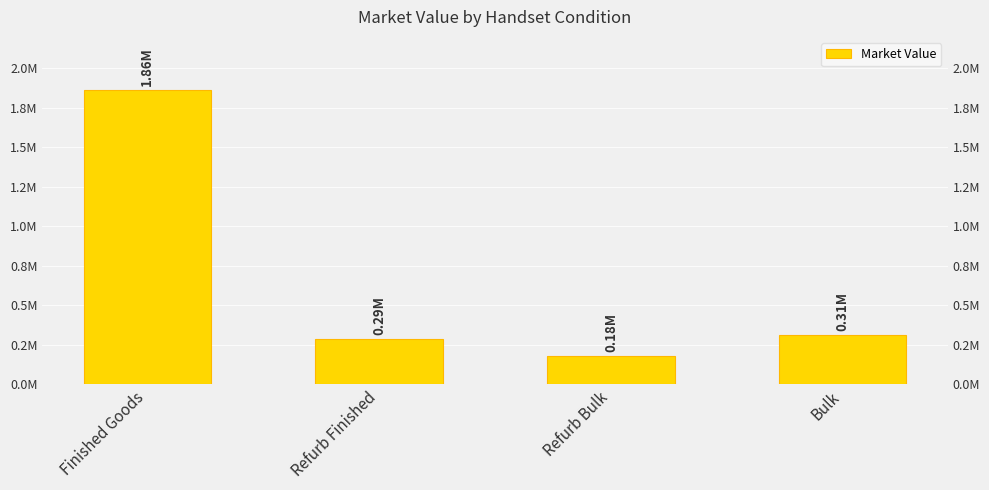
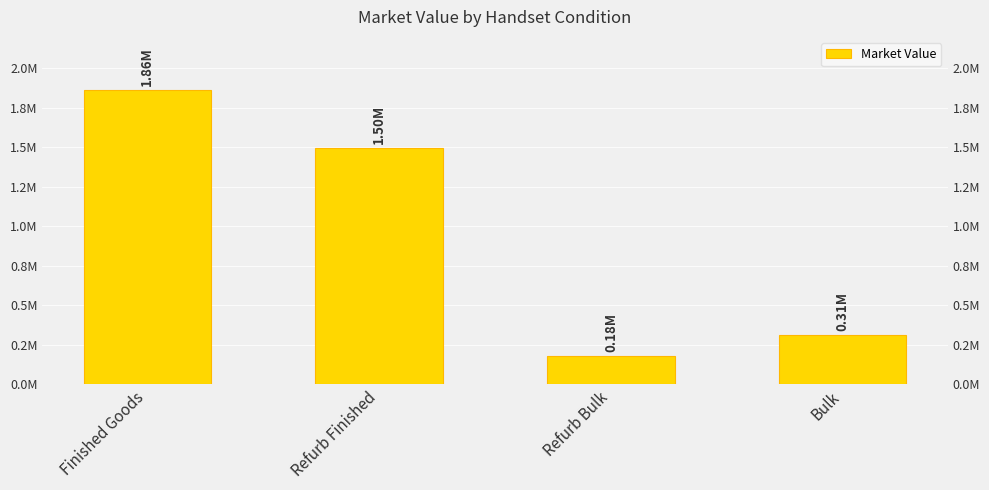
Refurb Finished: 0.29M -> 1.50M
